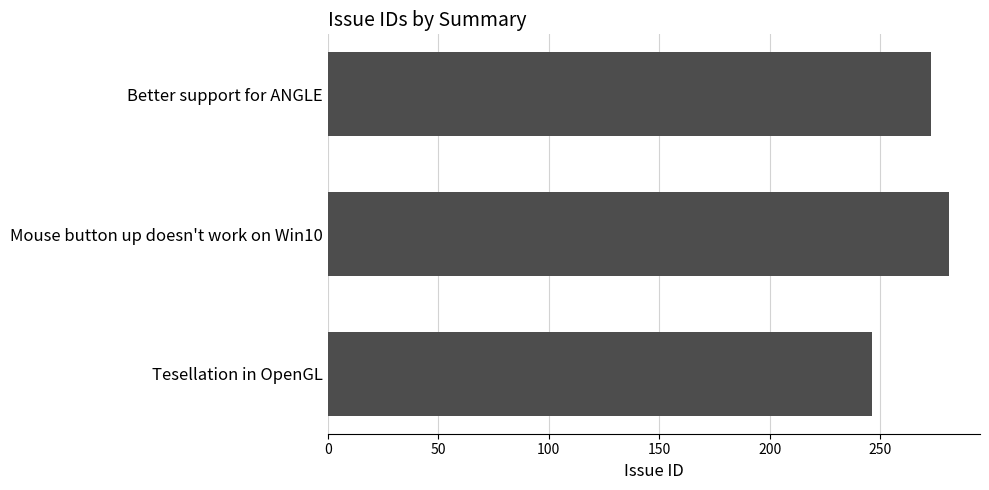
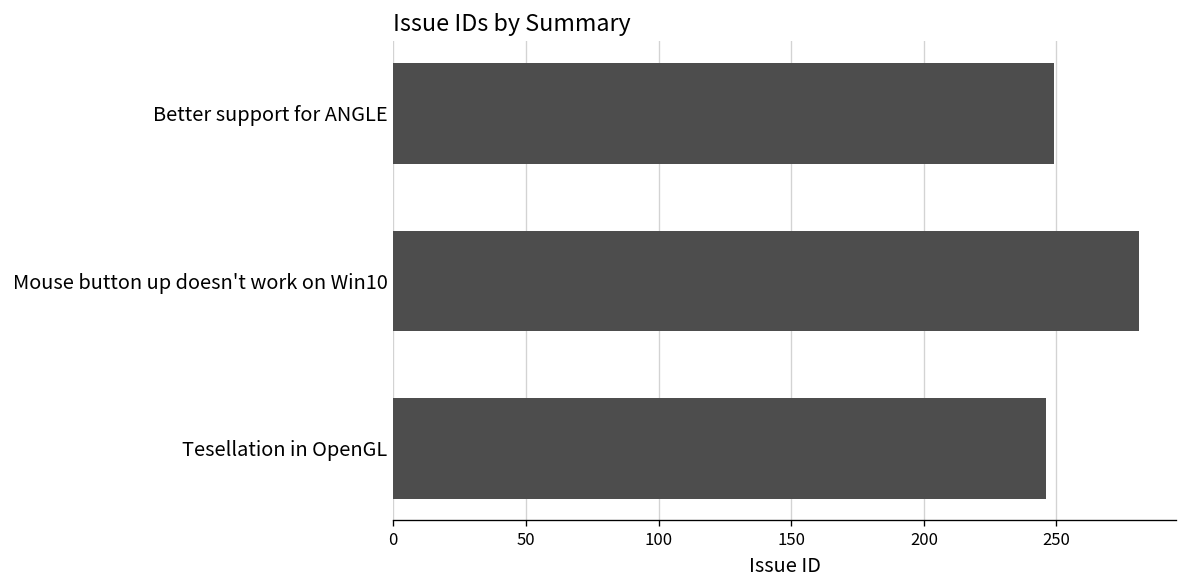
Better support for ANGLE: 273 -> 249
